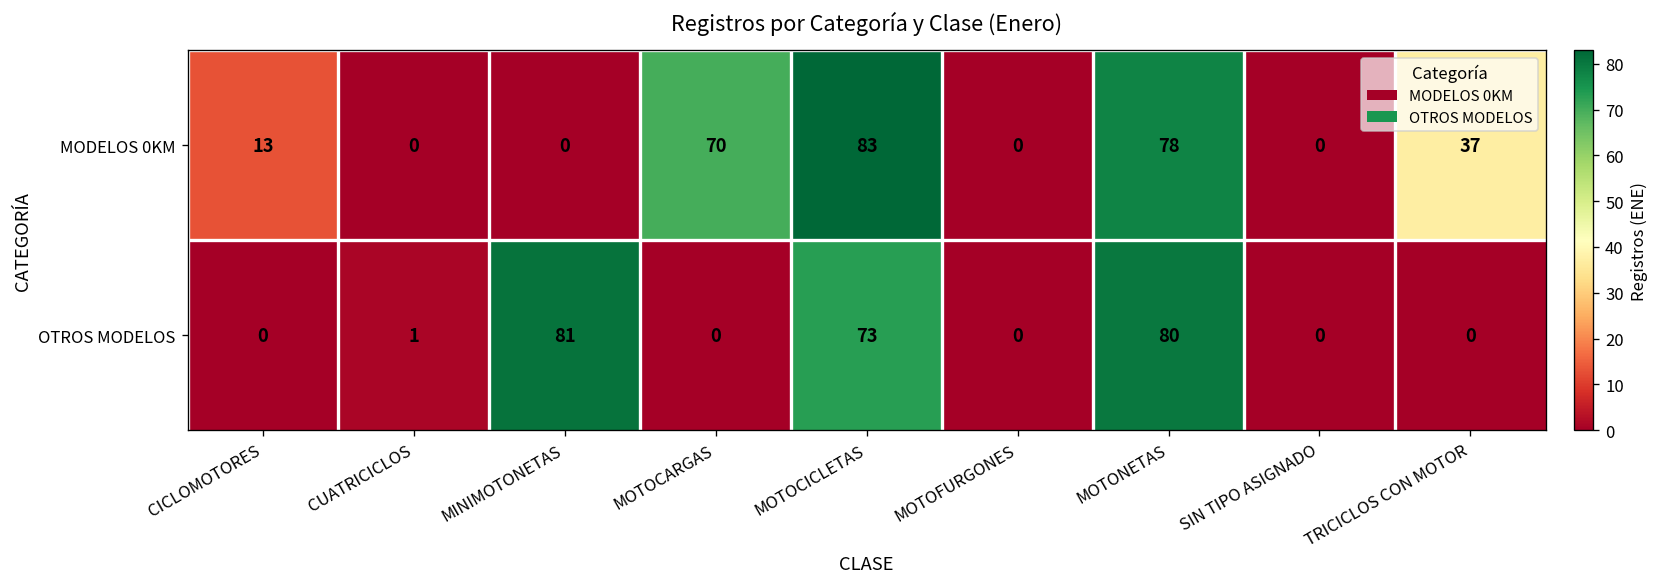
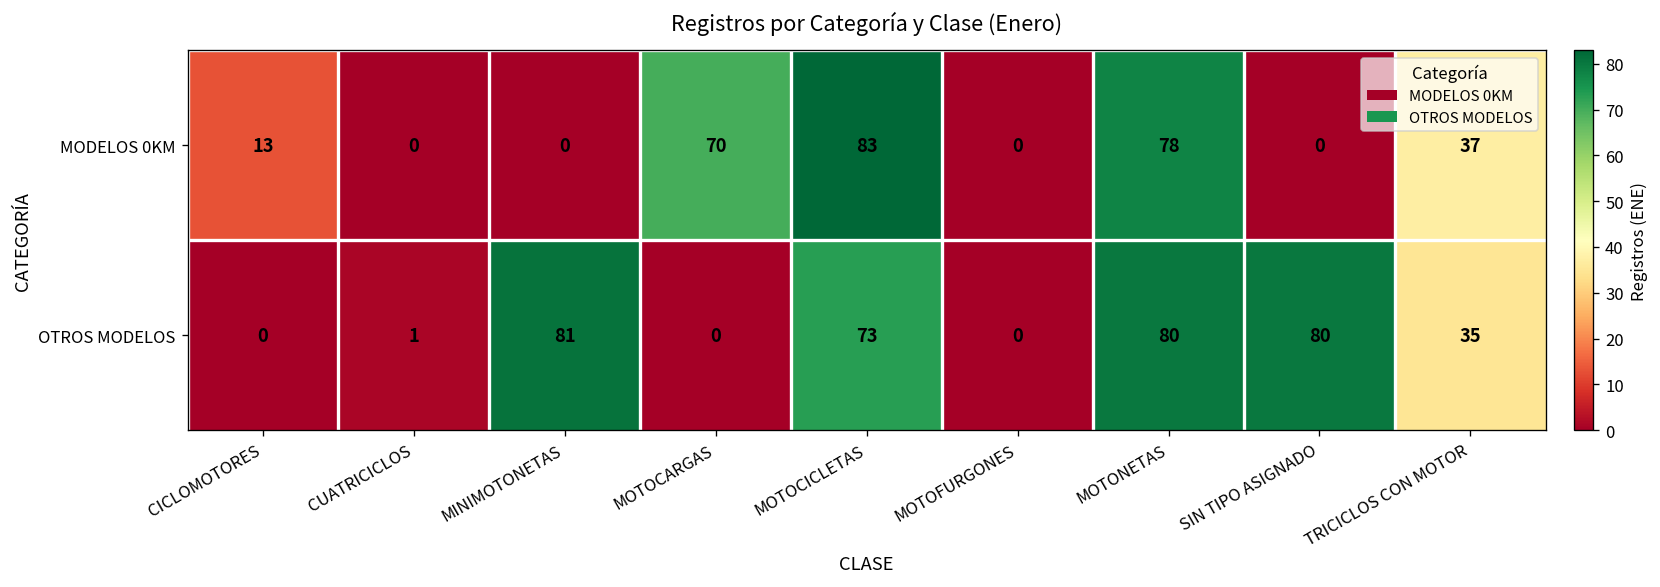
OTROS MODELOS, SIN TIPO ASIGNADO: 0 -> 80
OTROS MODELOS, TRICICLOS CON MOTOR: 0 -> 35
